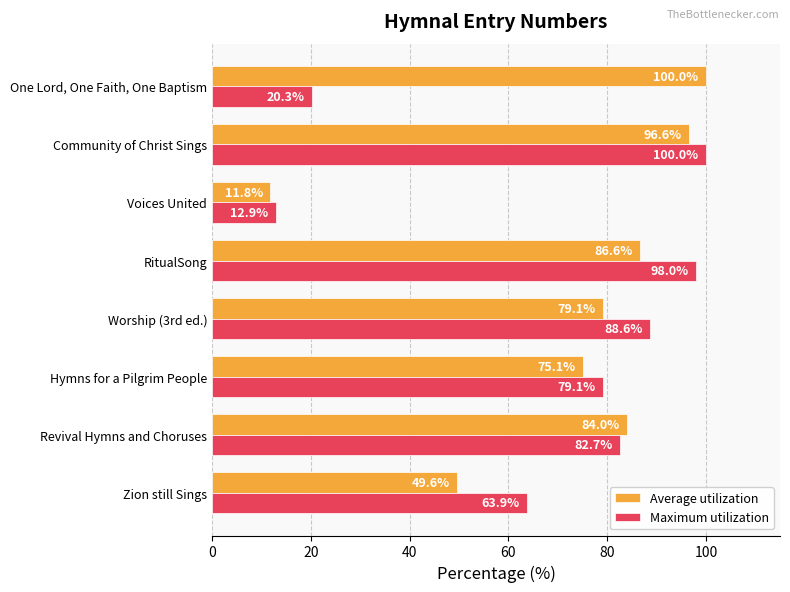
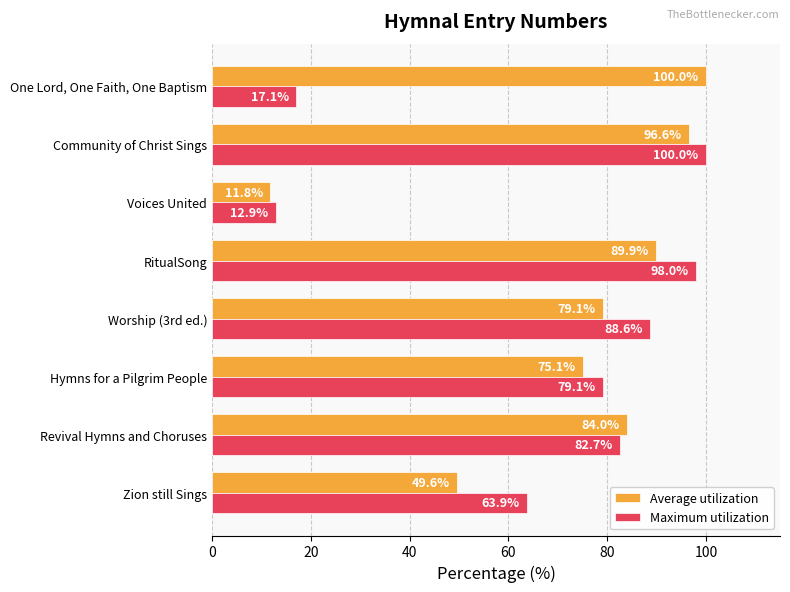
Maximum utilization, One Lord, One Faith, One Baptism: 20.3% -> 17.1%
Average utilization, RitualSong: 86.6% -> 89.9%
